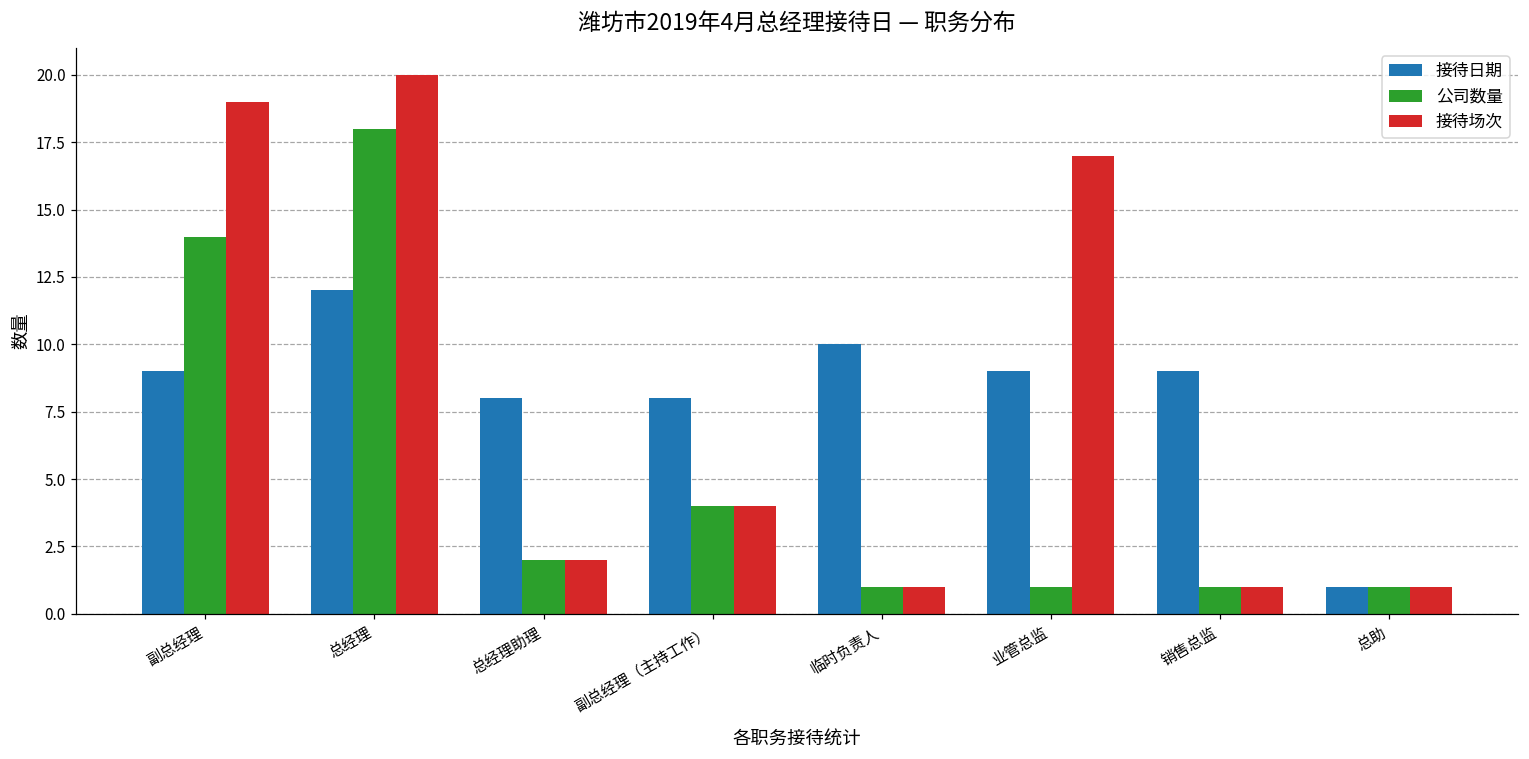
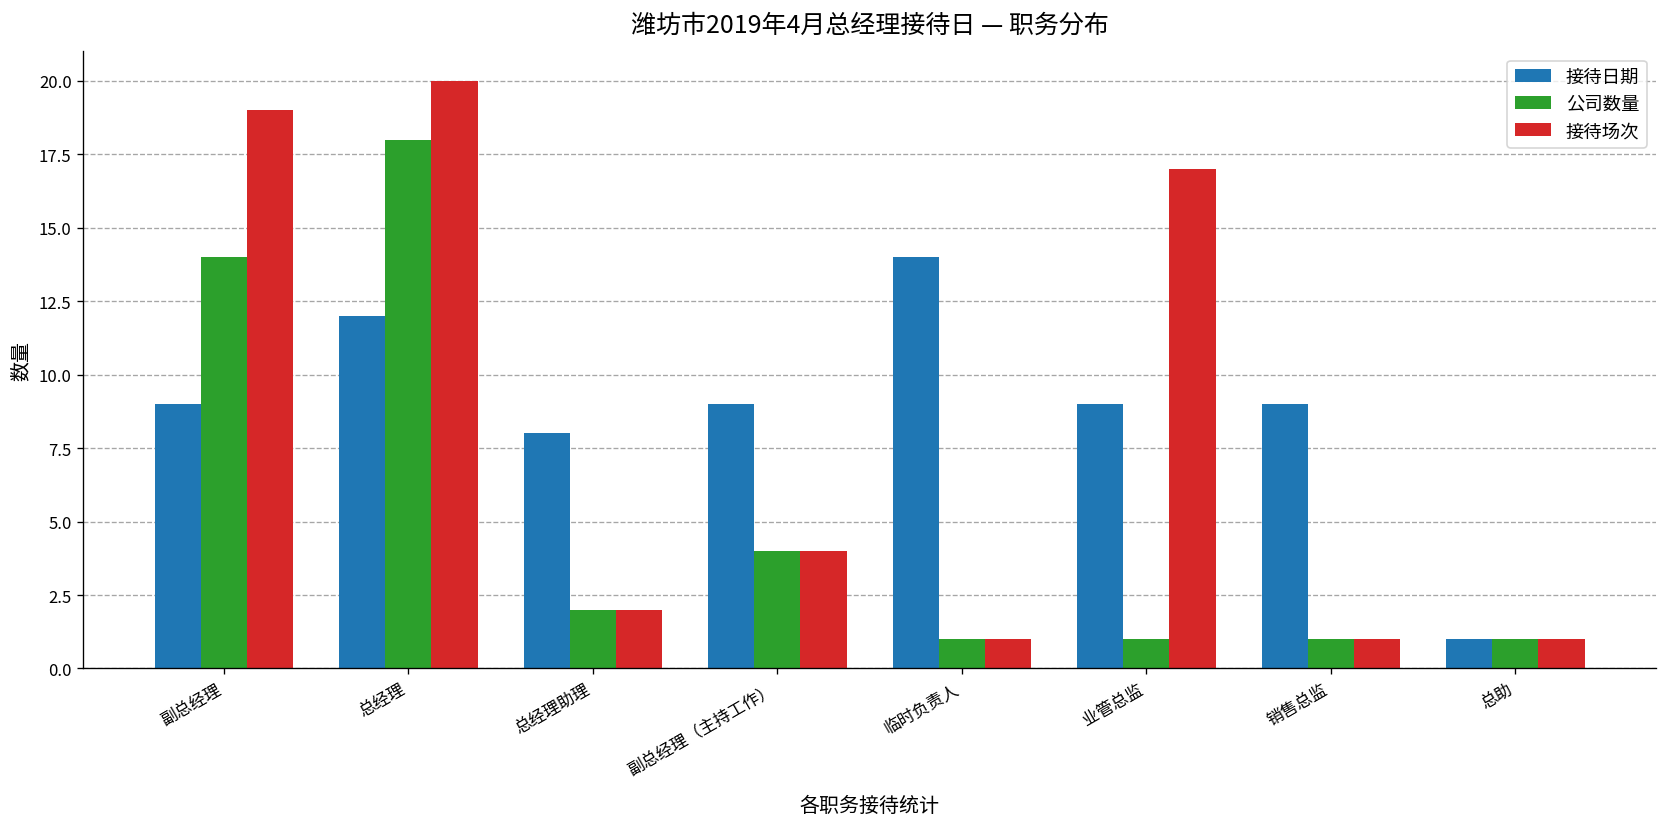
接待日期, 副总经理（主持工作）: 8 -> 9
接待日期, 临时负责人: 10 -> 14
